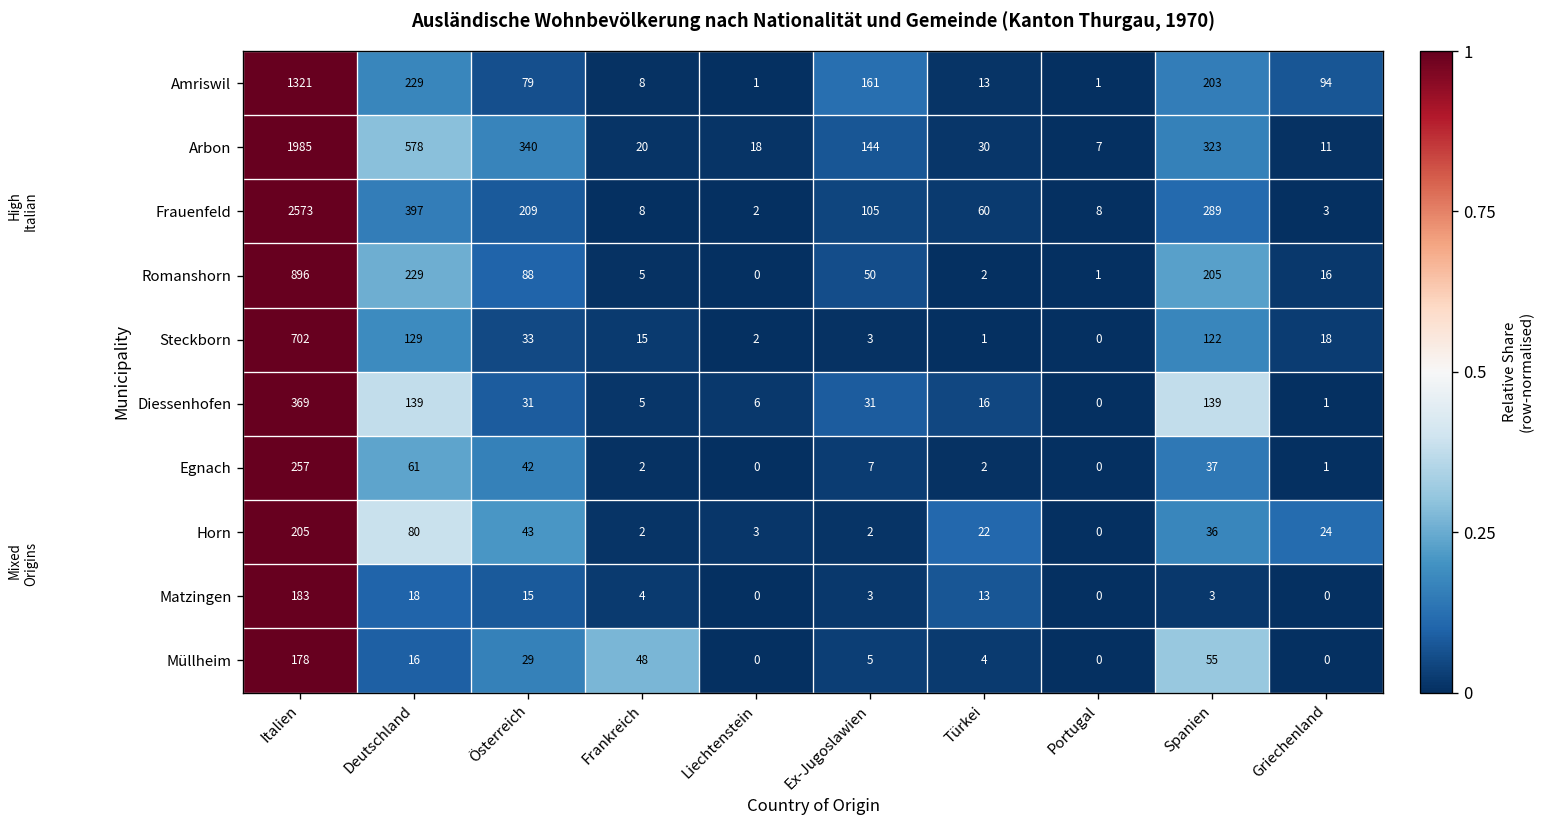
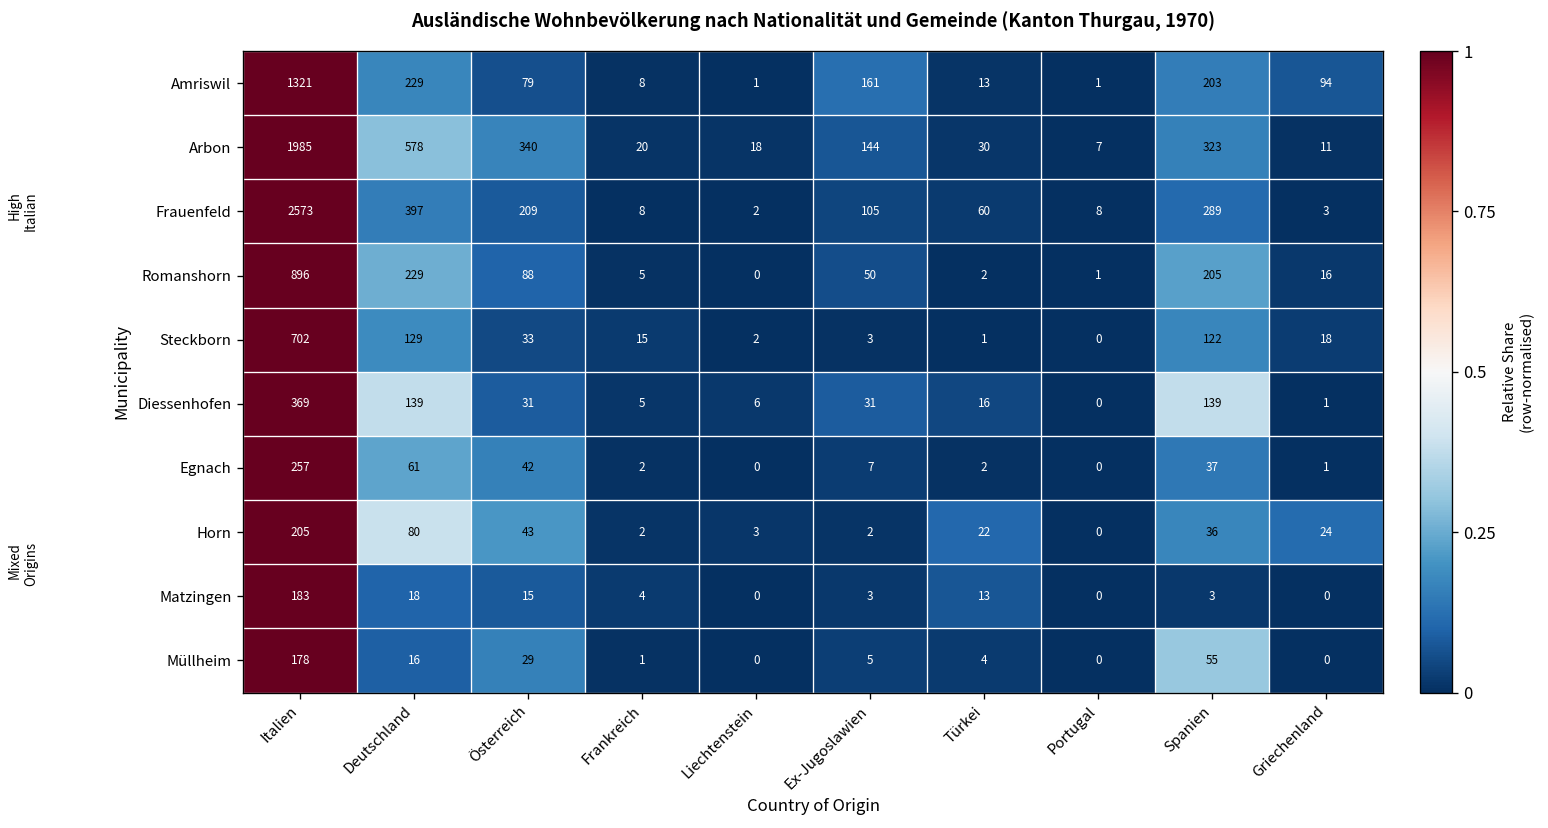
Müllheim, Frankreich: 48 -> 1
